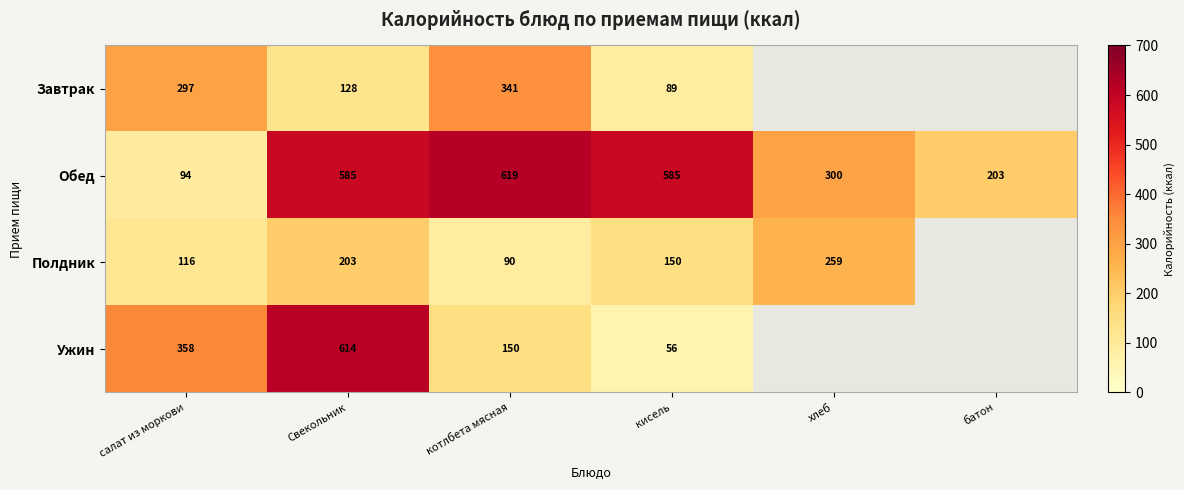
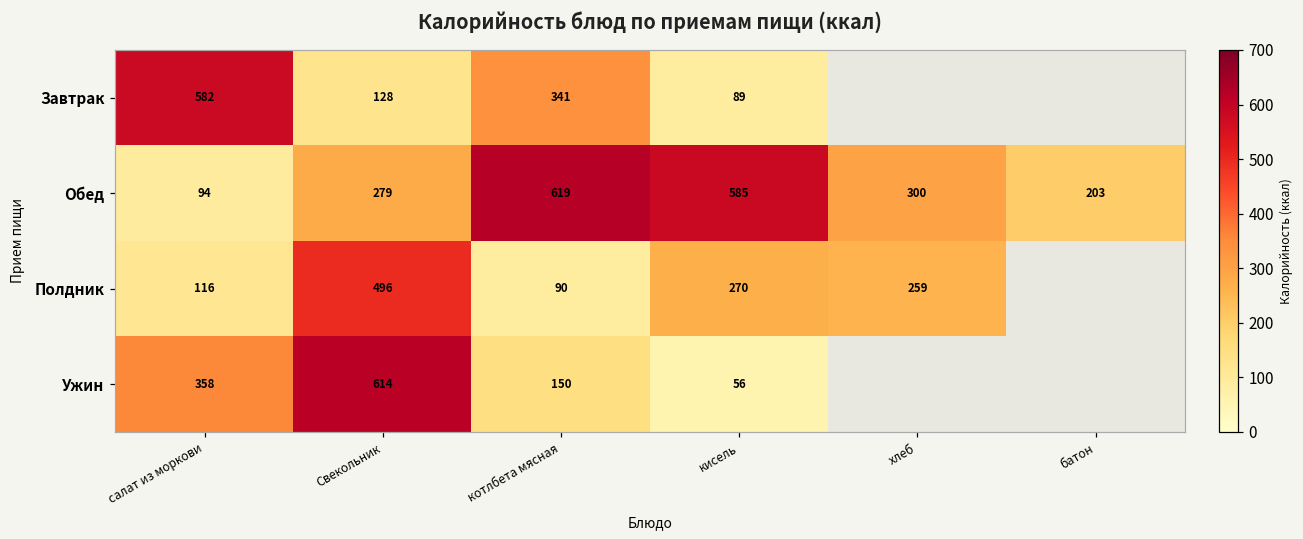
Завтрак, салат из моркови: 297 -> 582
Обед, Свекольник: 585 -> 279
Полдник, Свекольник: 203 -> 496
Полдник, кисель: 150 -> 270
